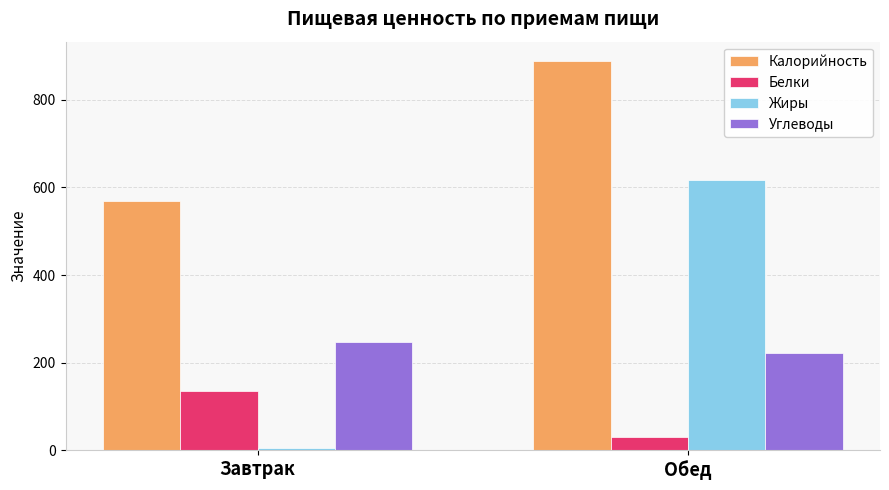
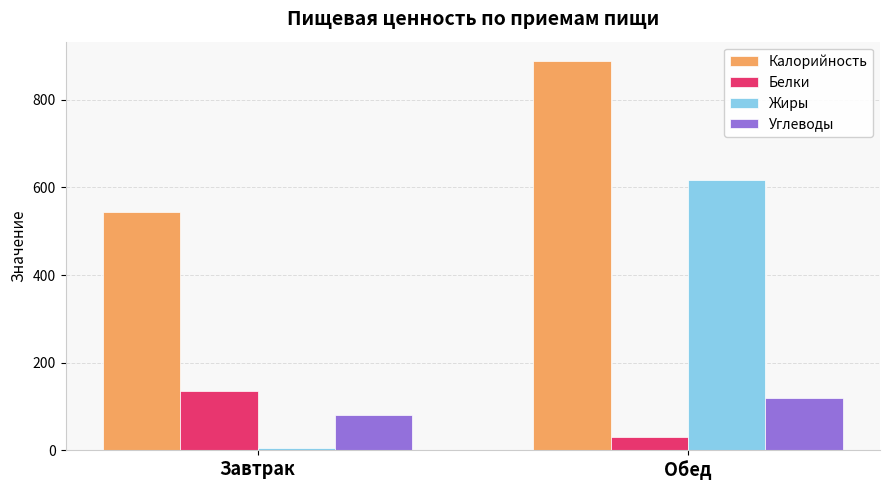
Калорийность, Завтрак: 570 -> 540
Углеводы, Завтрак: 250 -> 80
Углеводы, Обед: 220 -> 120
